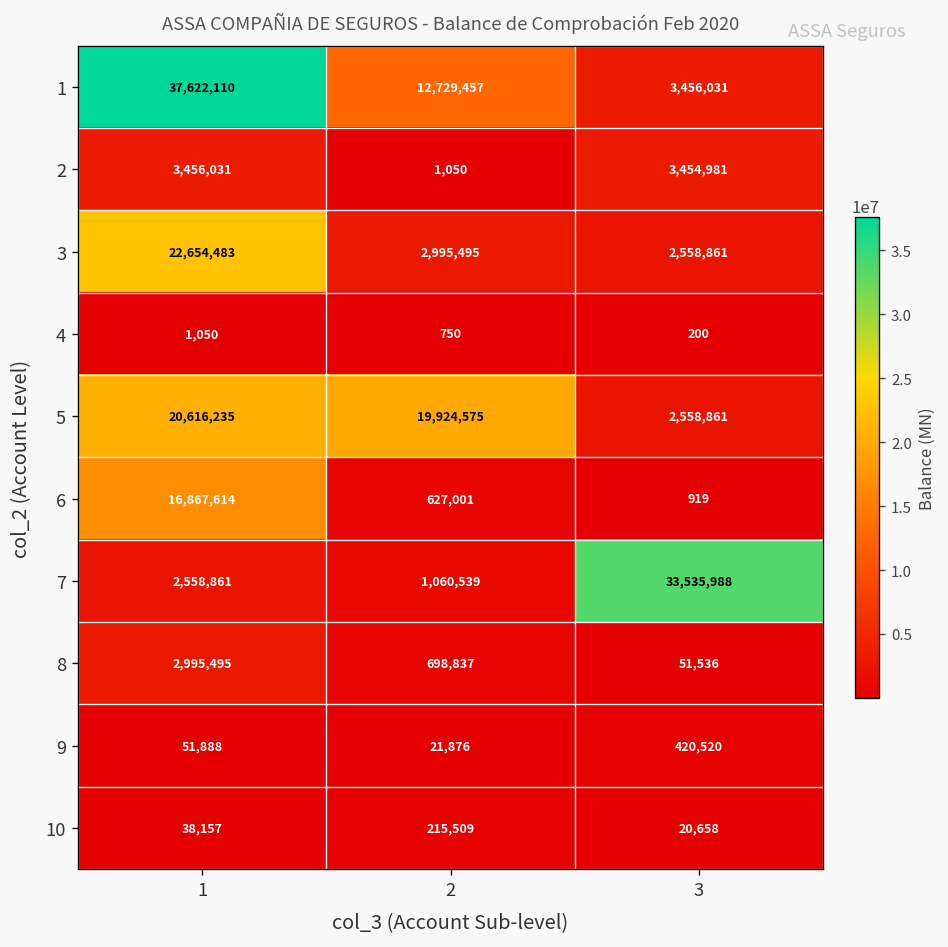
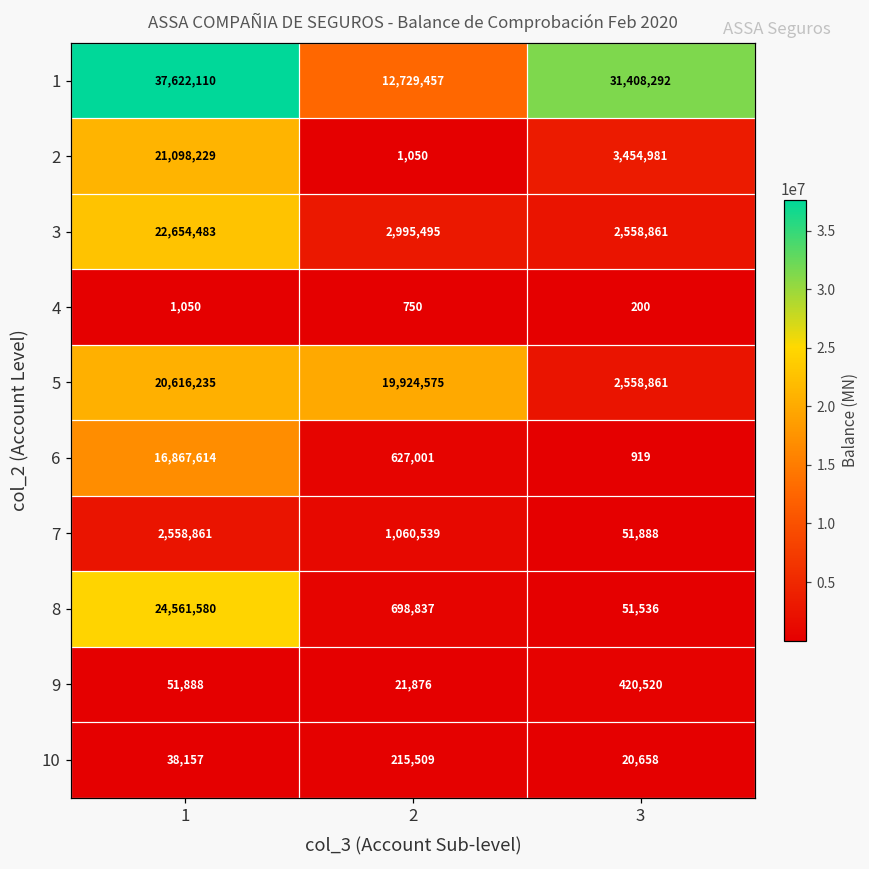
1, 3: 3,456,031 -> 31,408,292
2, 1: 3,456,031 -> 21,098,229
7, 3: 33,535,988 -> 51,888
8, 1: 2,995,495 -> 24,561,580
